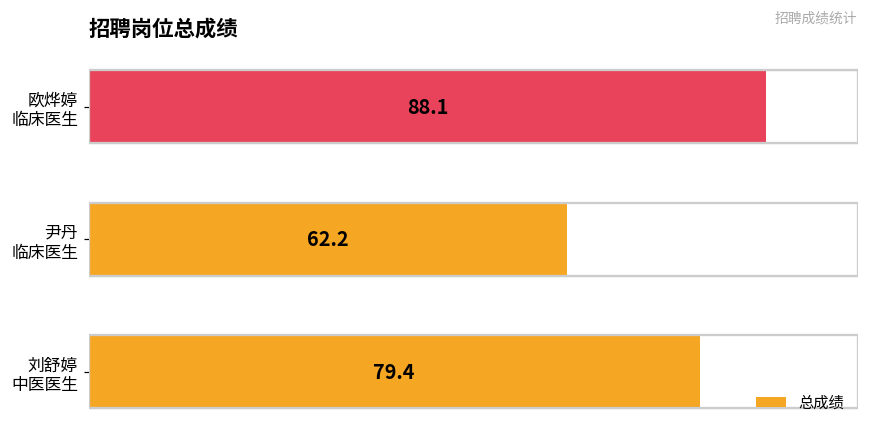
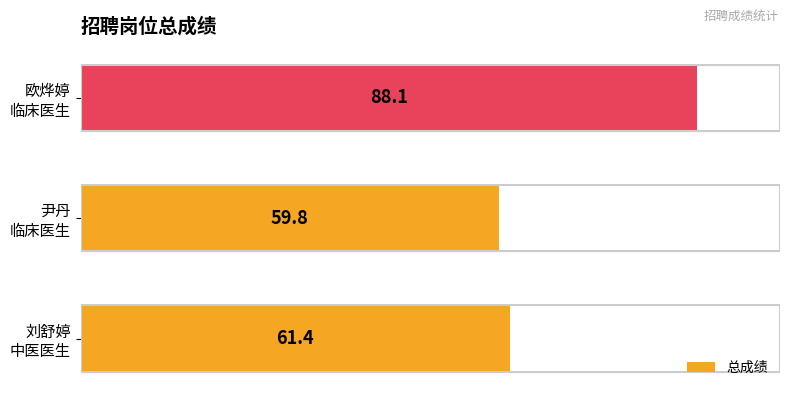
尹丹 临床医生: 62.2 -> 59.8
刘舒婷 中医医生: 79.4 -> 61.4
